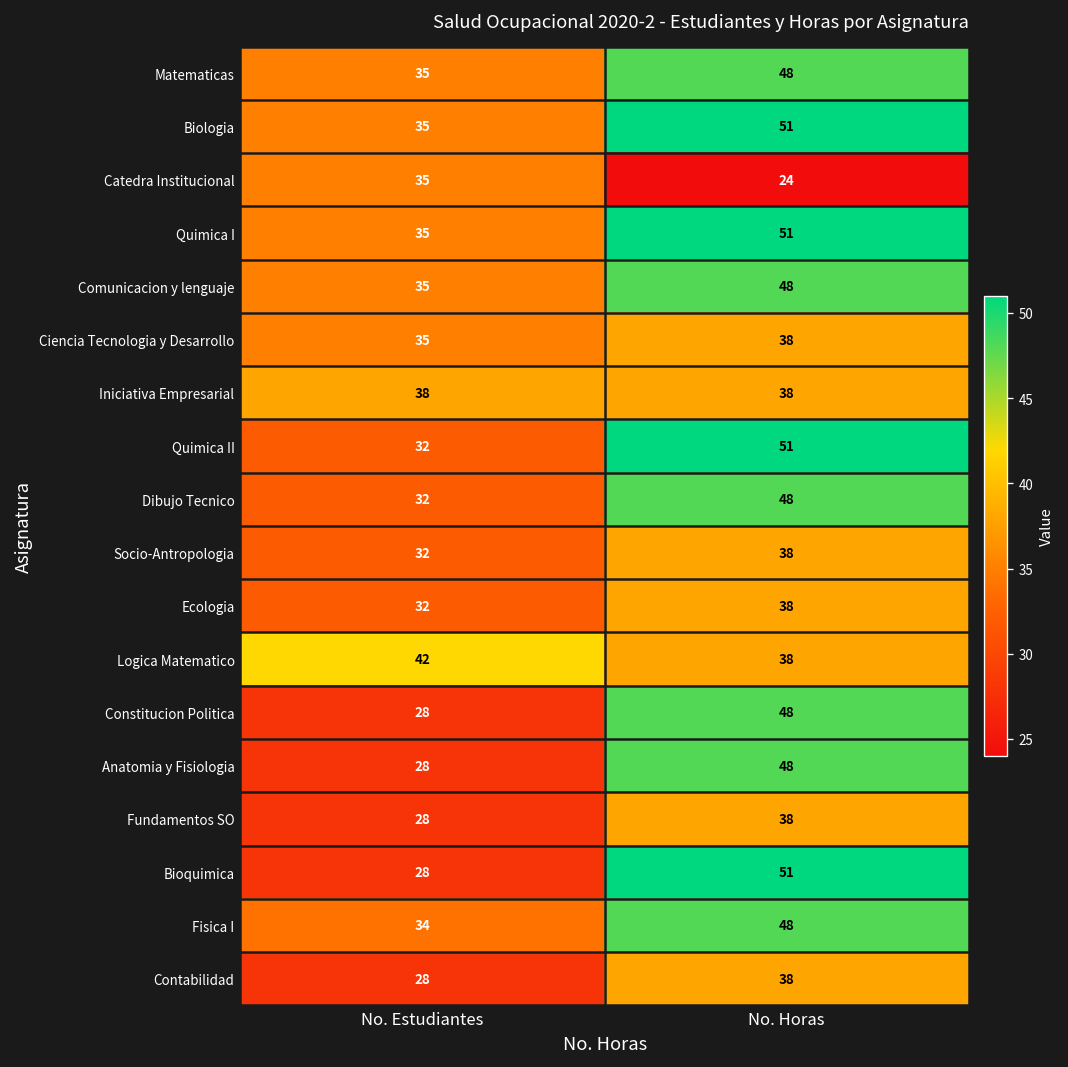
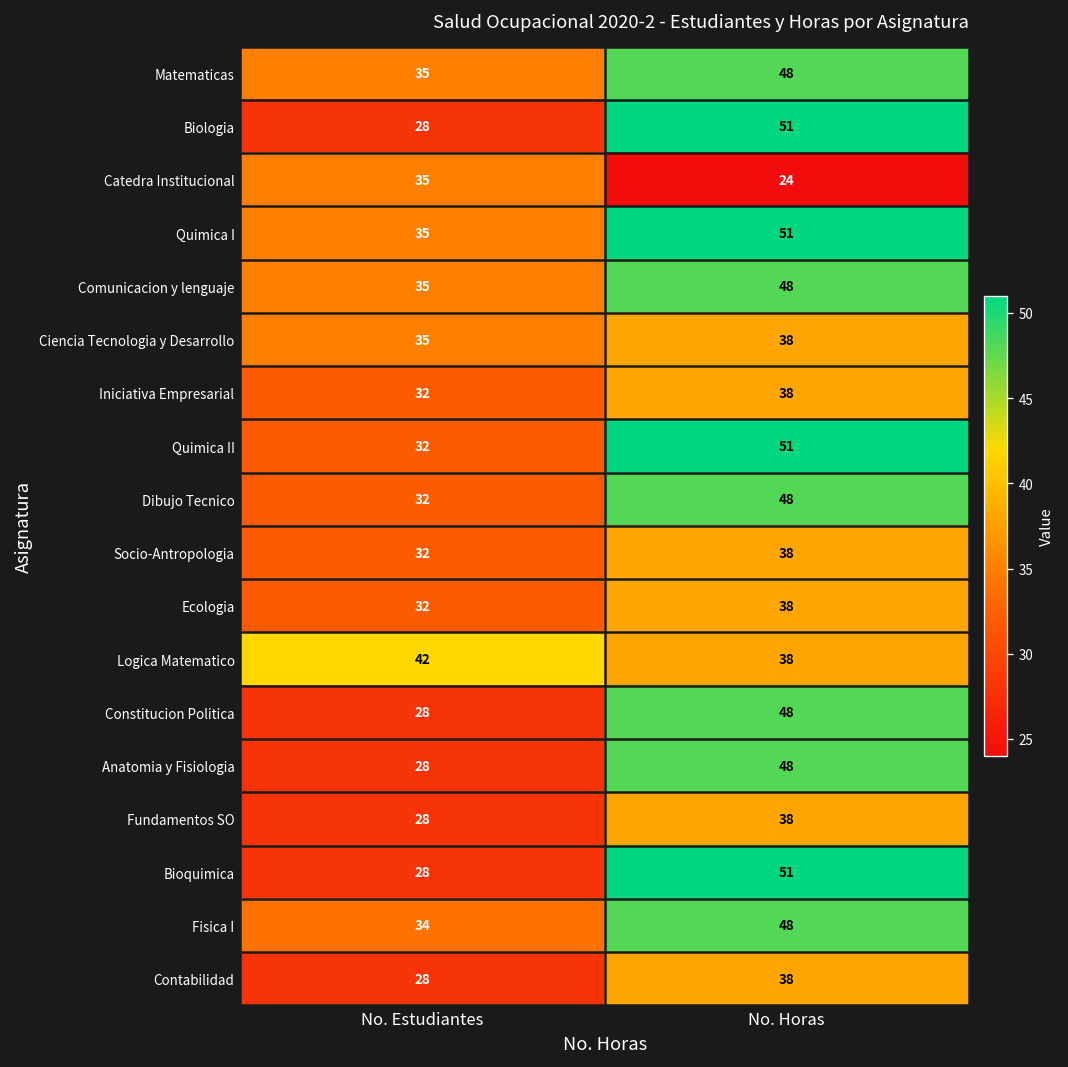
Biologia, No. Estudiantes: 35 -> 28
Iniciativa Empresarial, No. Estudiantes: 38 -> 32
